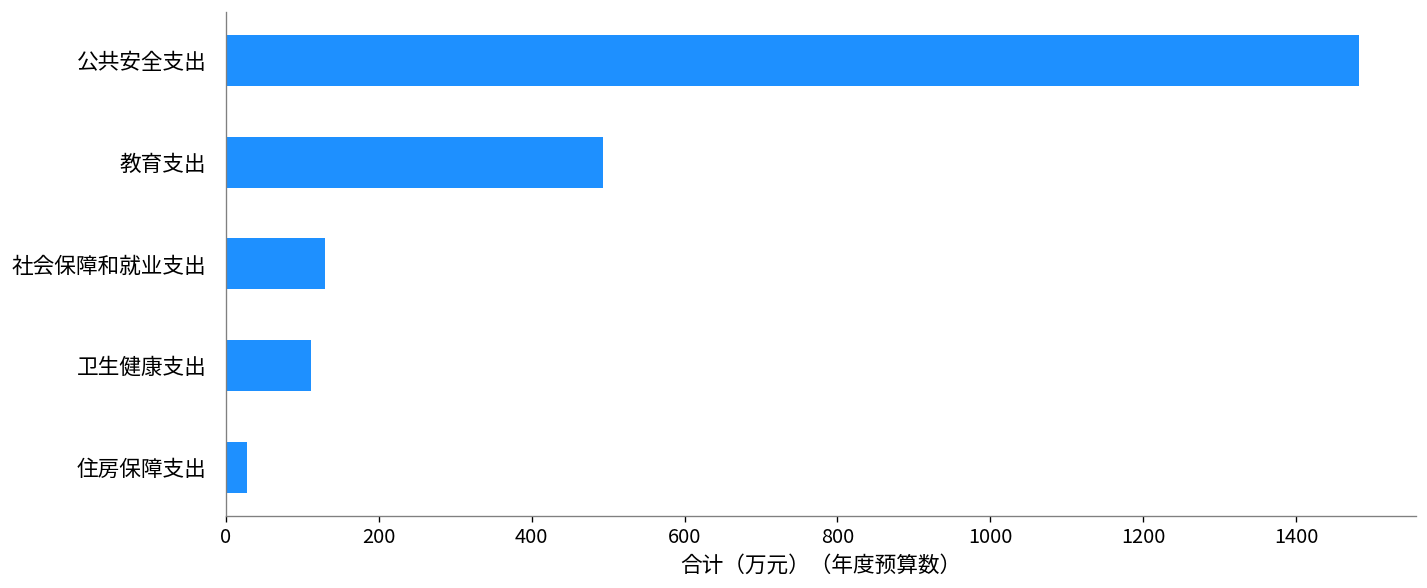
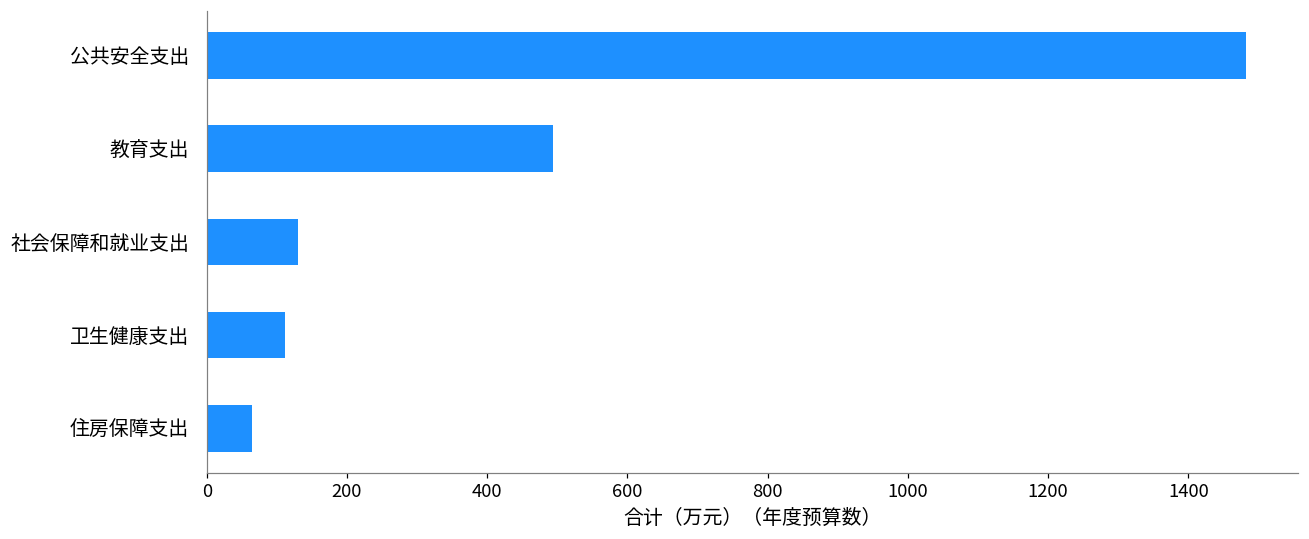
住房保障支出: 30 -> 60
